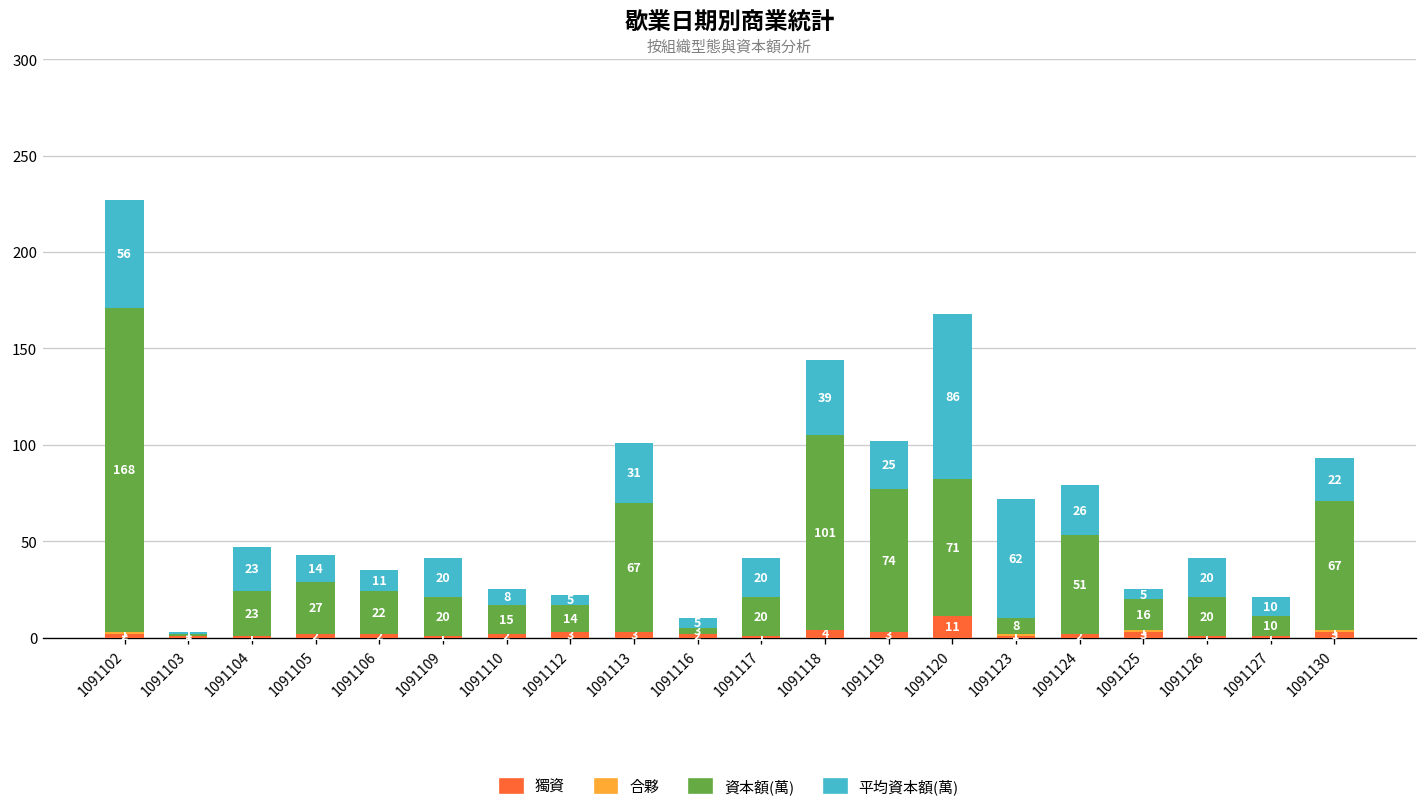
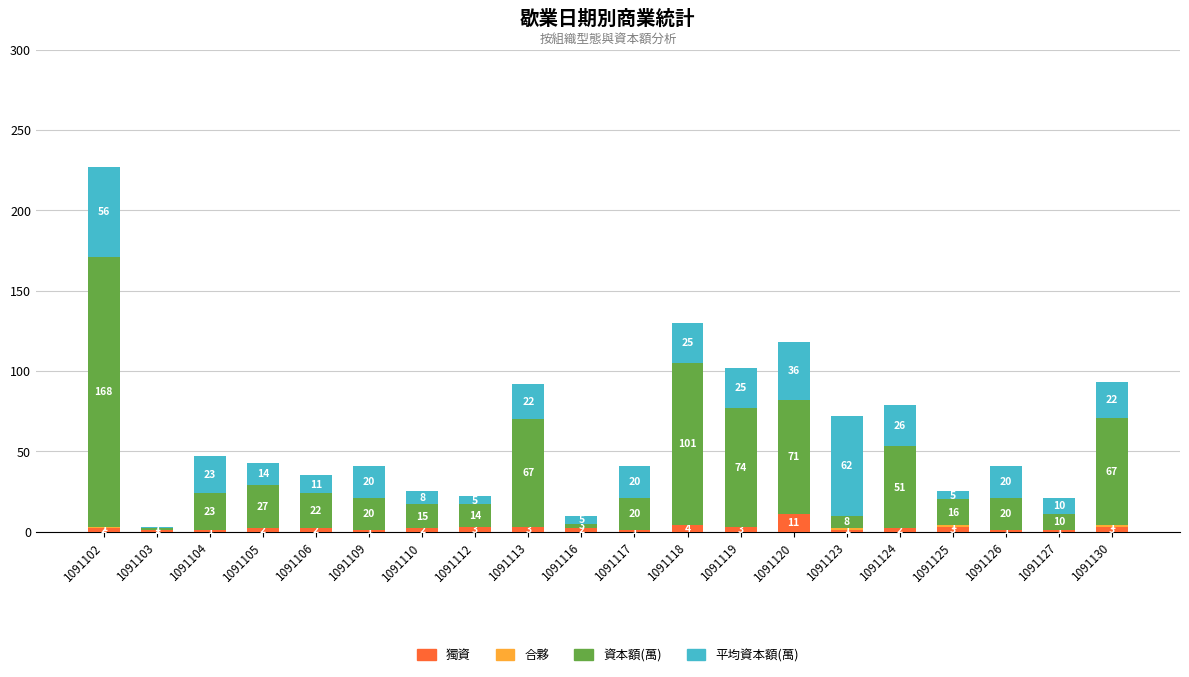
平均資本額(萬), 1091113: 31 -> 22
平均資本額(萬), 1091118: 39 -> 25
平均資本額(萬), 1091120: 86 -> 36
